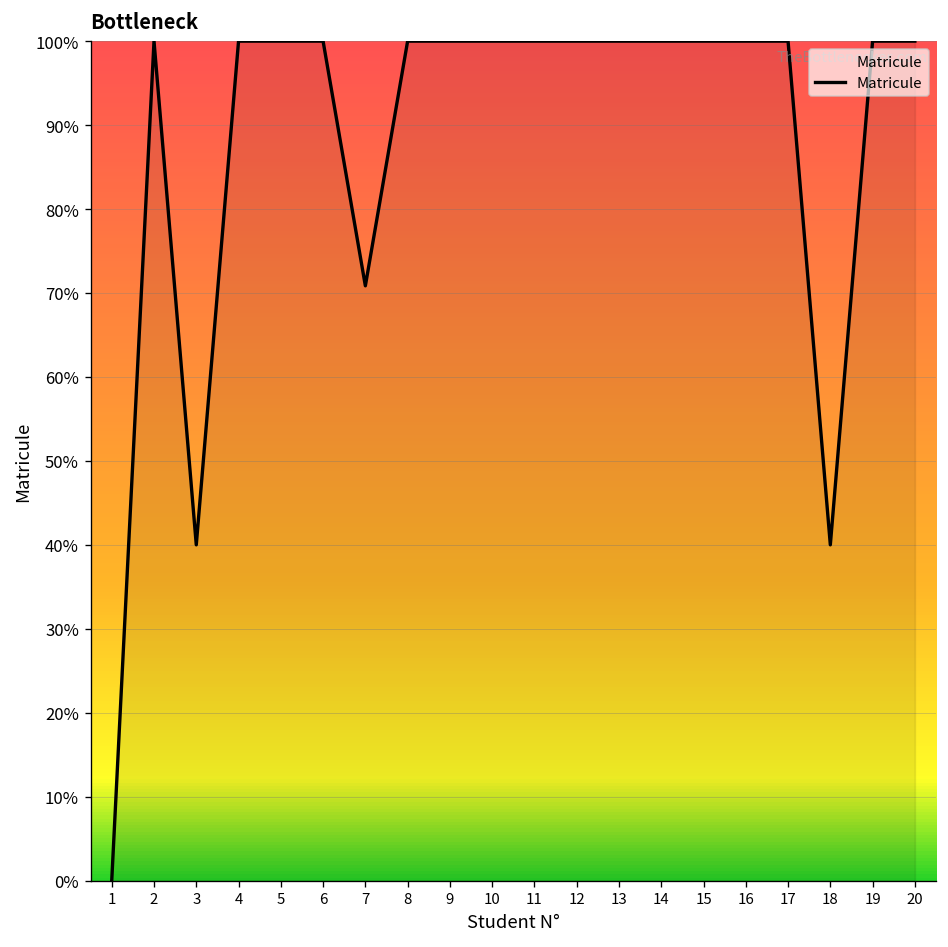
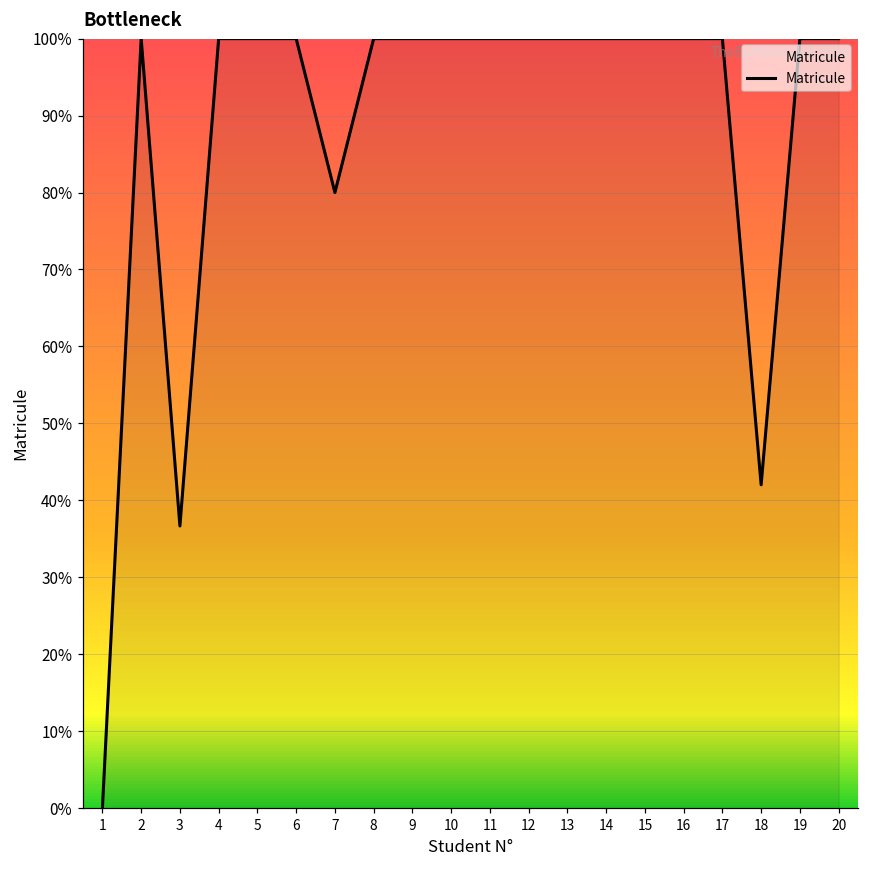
3: 40% -> 37%
7: 71% -> 80%
18: 40% -> 42%
